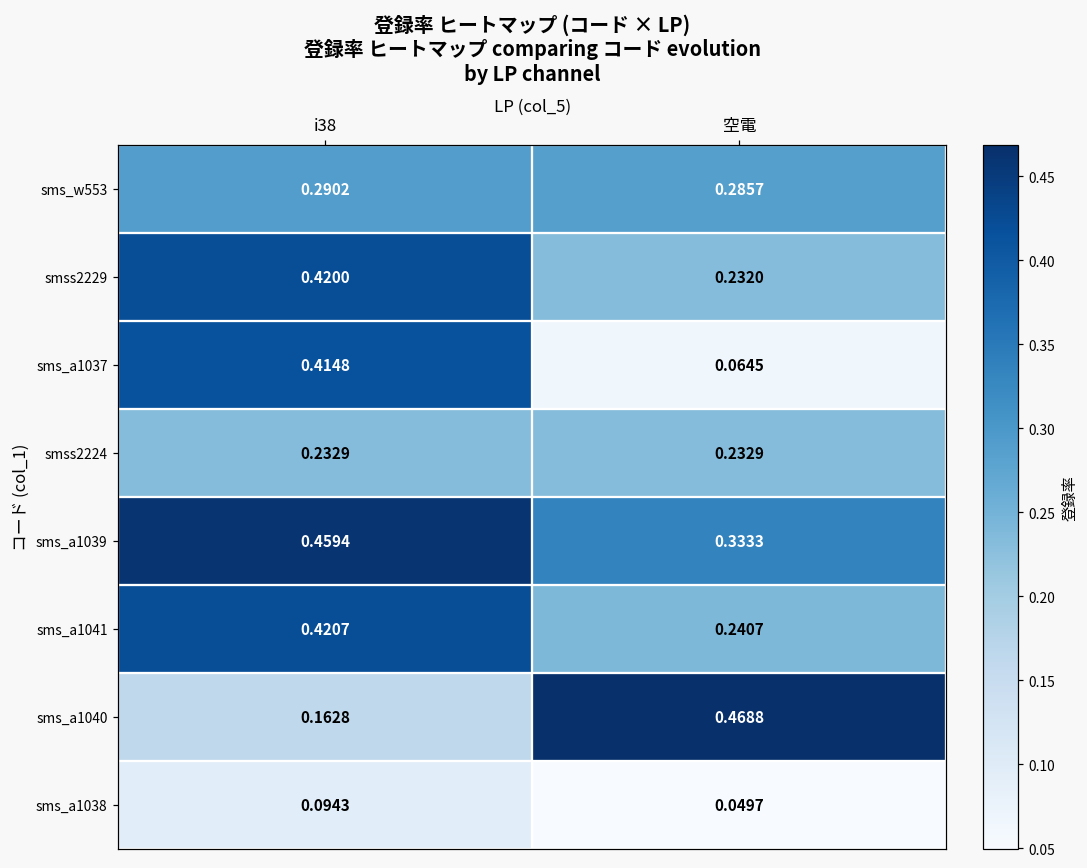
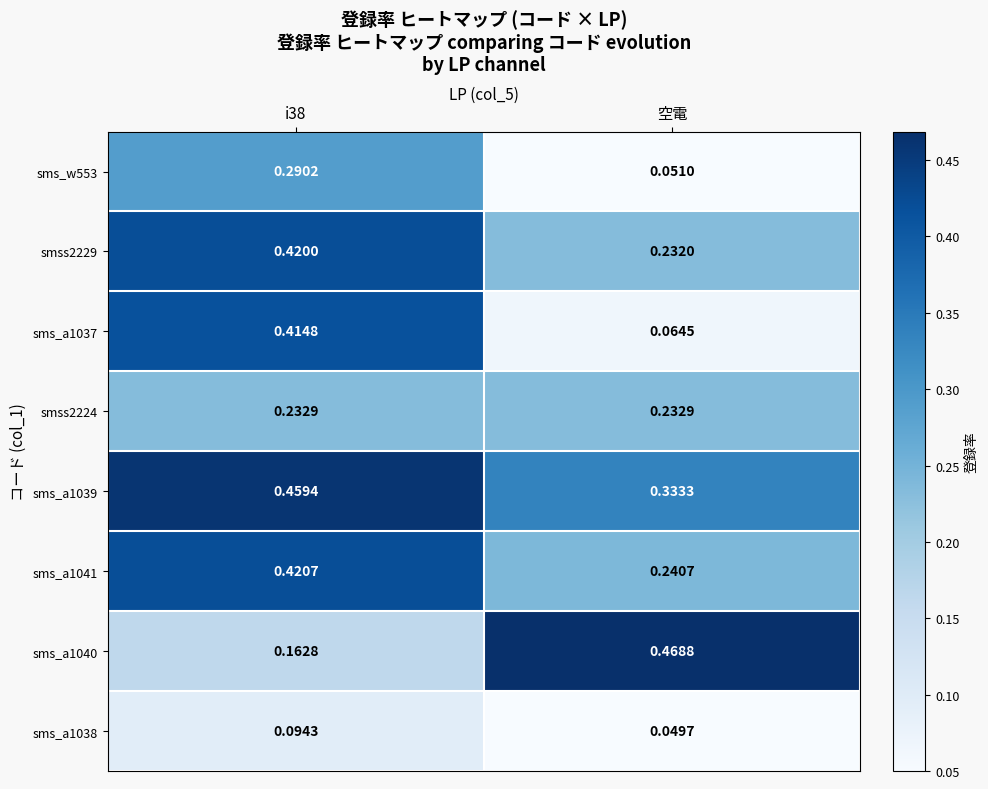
sms_w553, 空電: 0.2857 -> 0.0510
